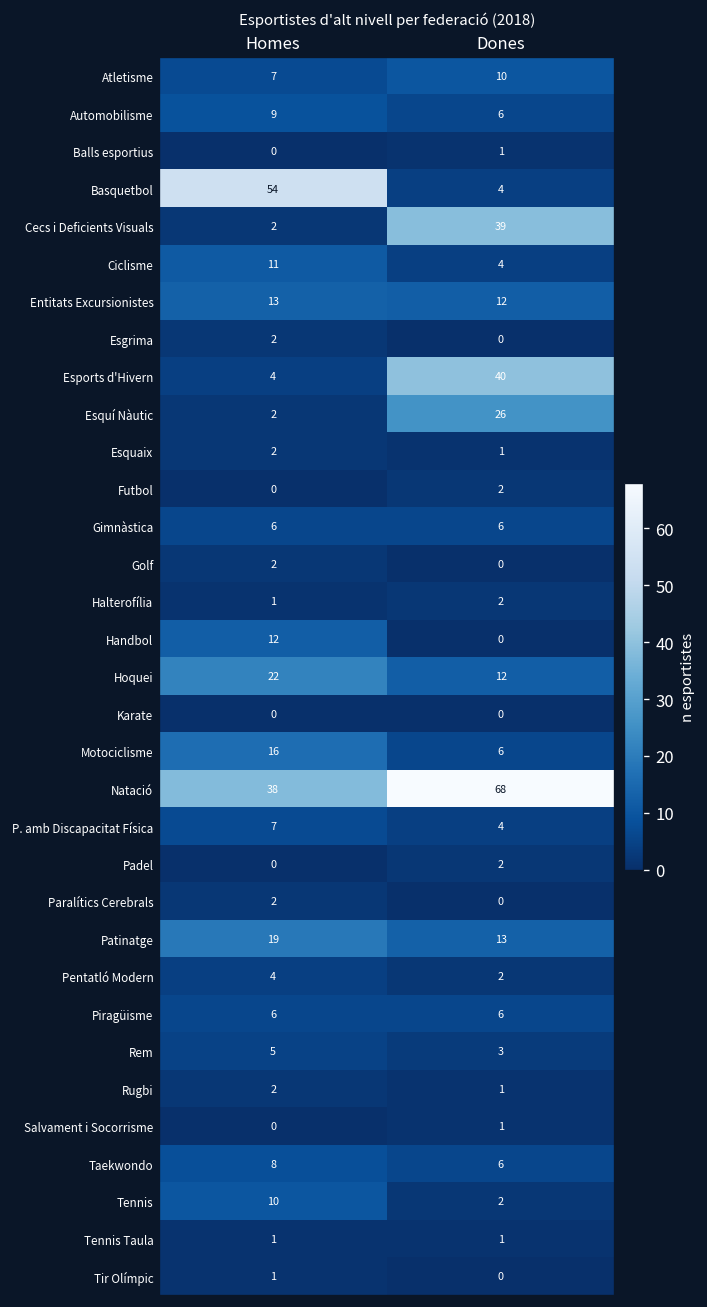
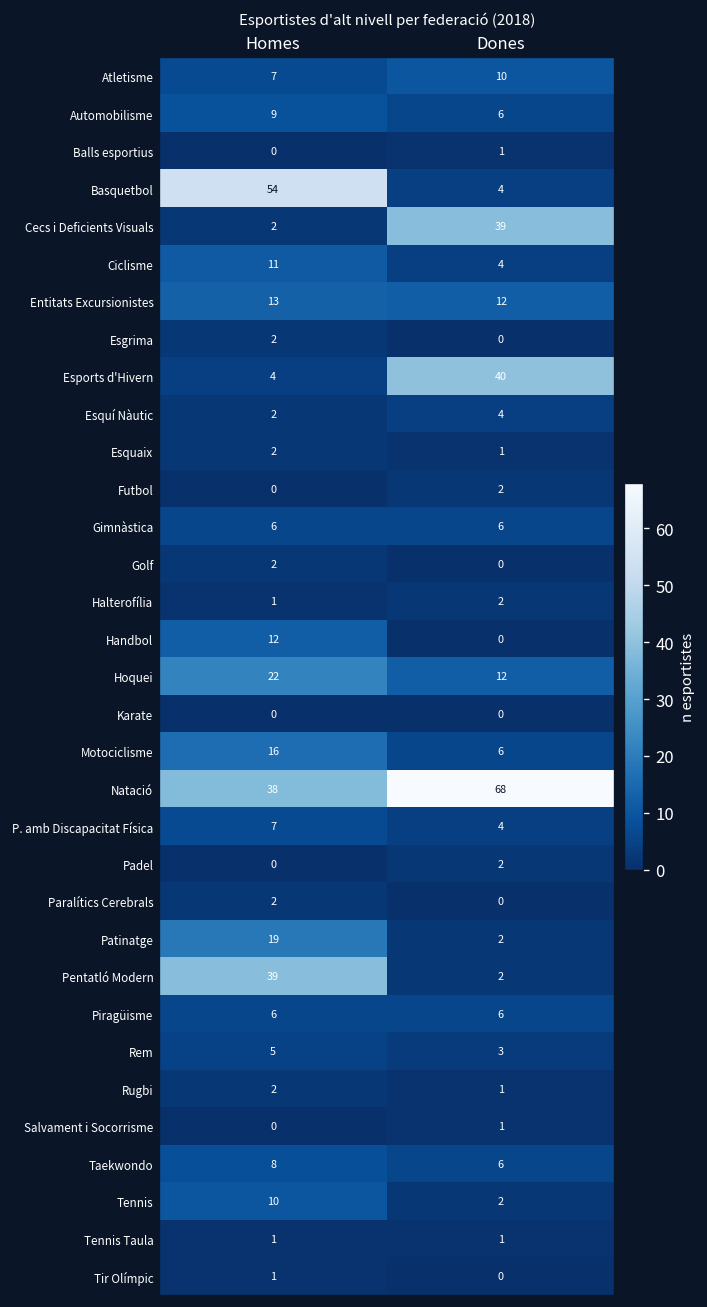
Esquí Nàutic, Dones: 26 -> 4
Patinatge, Dones: 13 -> 2
Pentatló Modern, Homes: 4 -> 39
